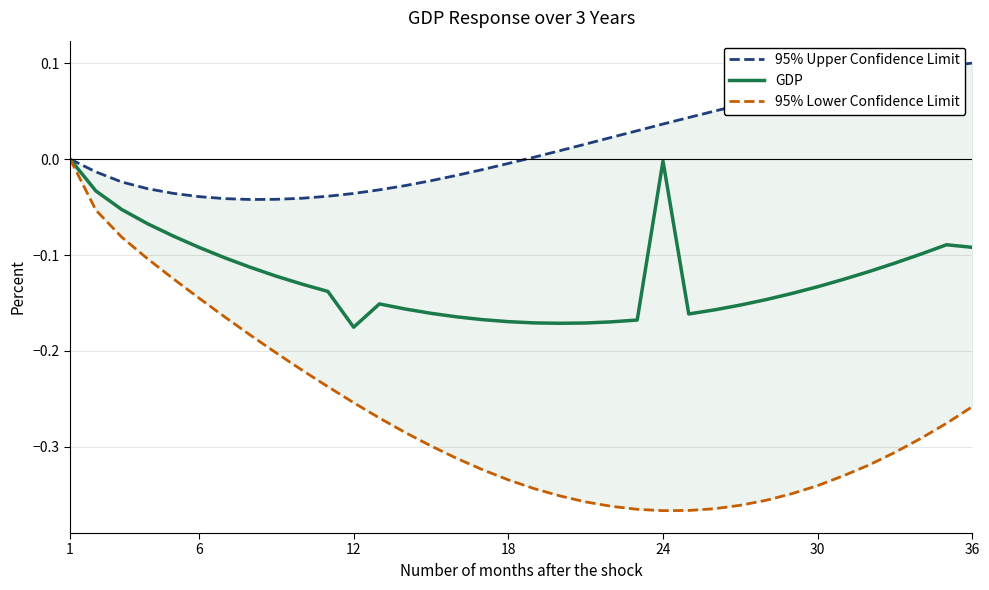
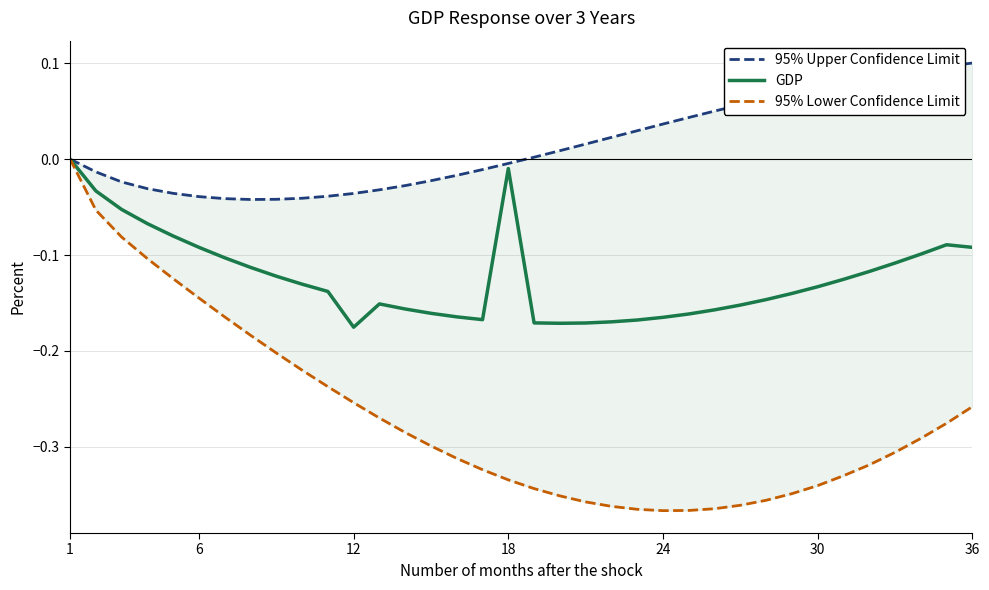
GDP, 18: -0.17 -> -0.01
GDP, 24: 0.00 -> -0.17
